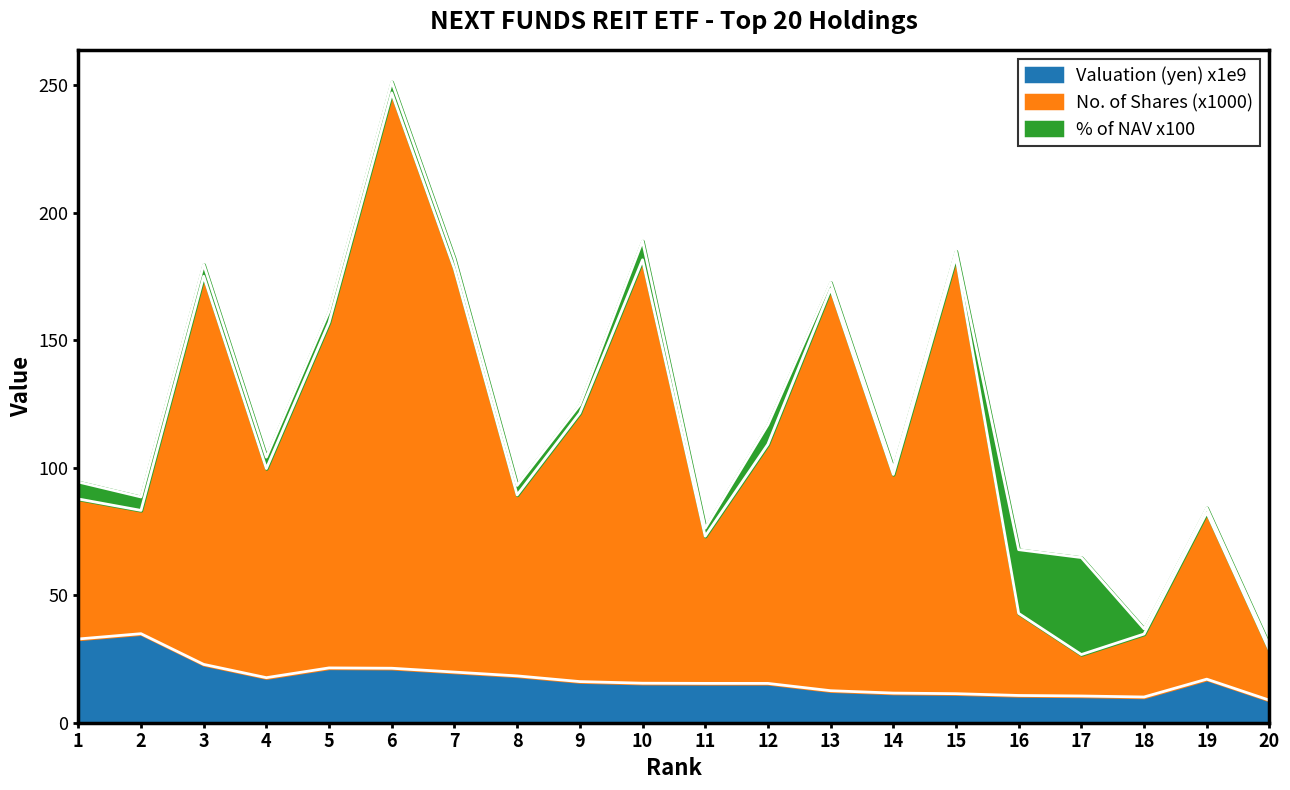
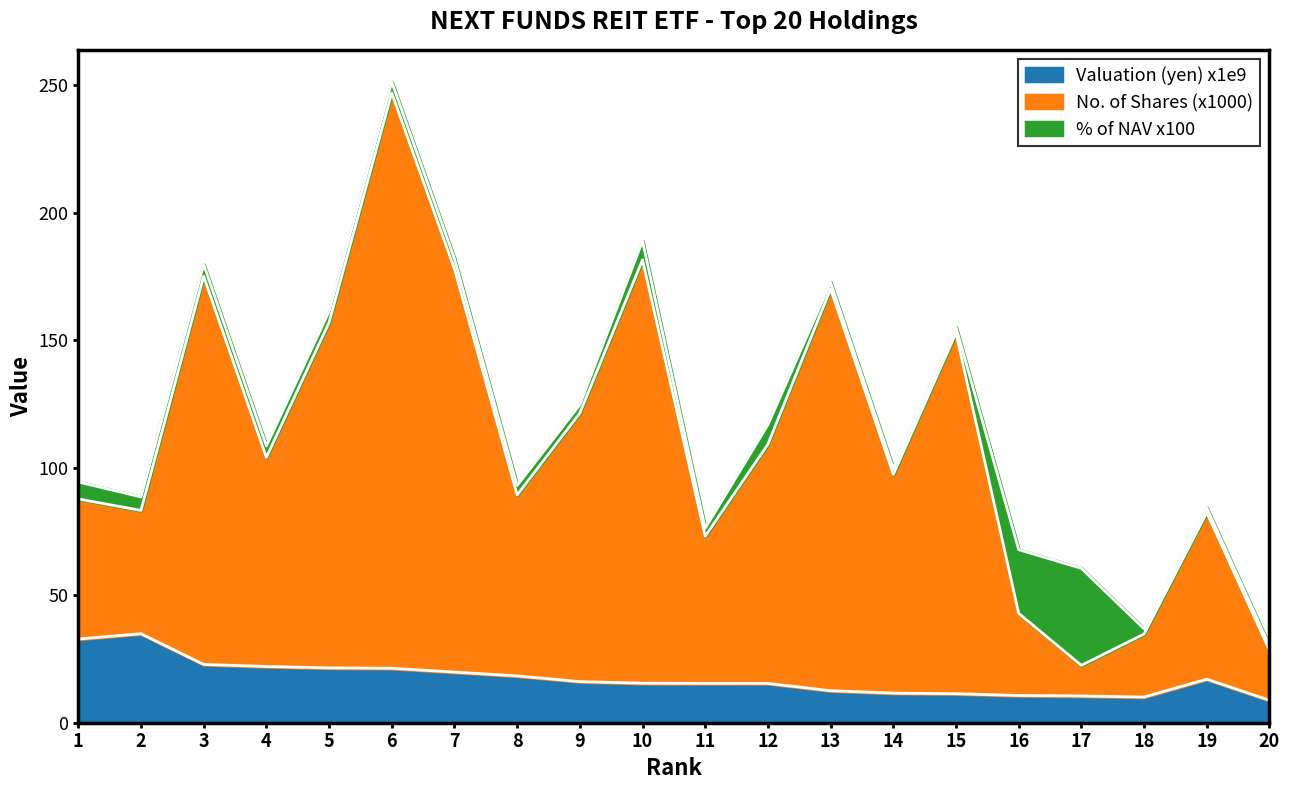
Valuation (yen) x1e9, 4: 18 -> 22
No. of Shares (x1000), 15: 171 -> 141
No. of Shares (x1000), 17: 16 -> 12
